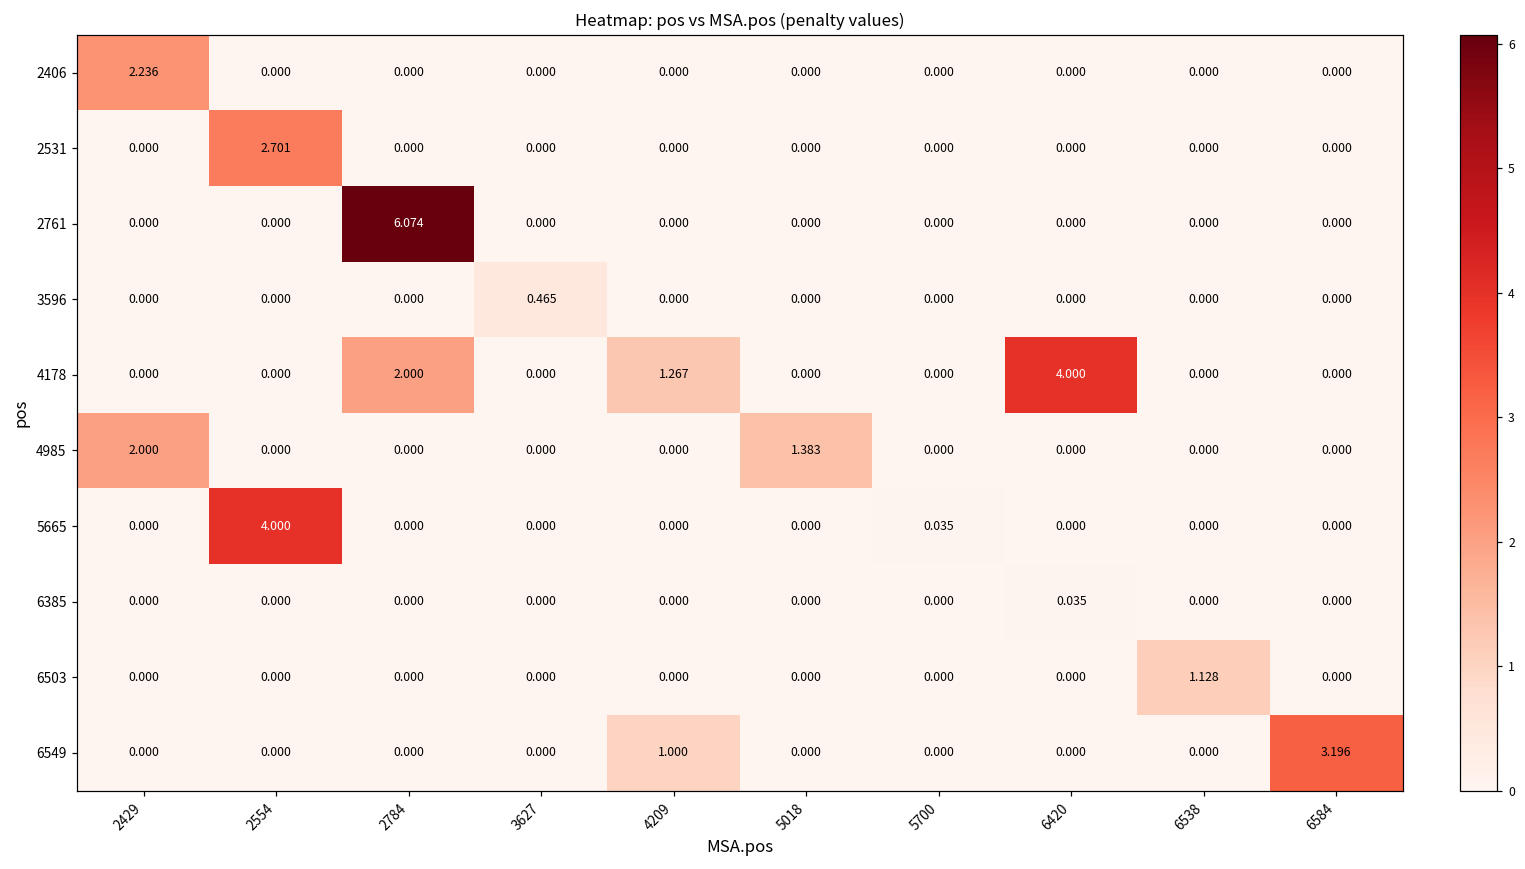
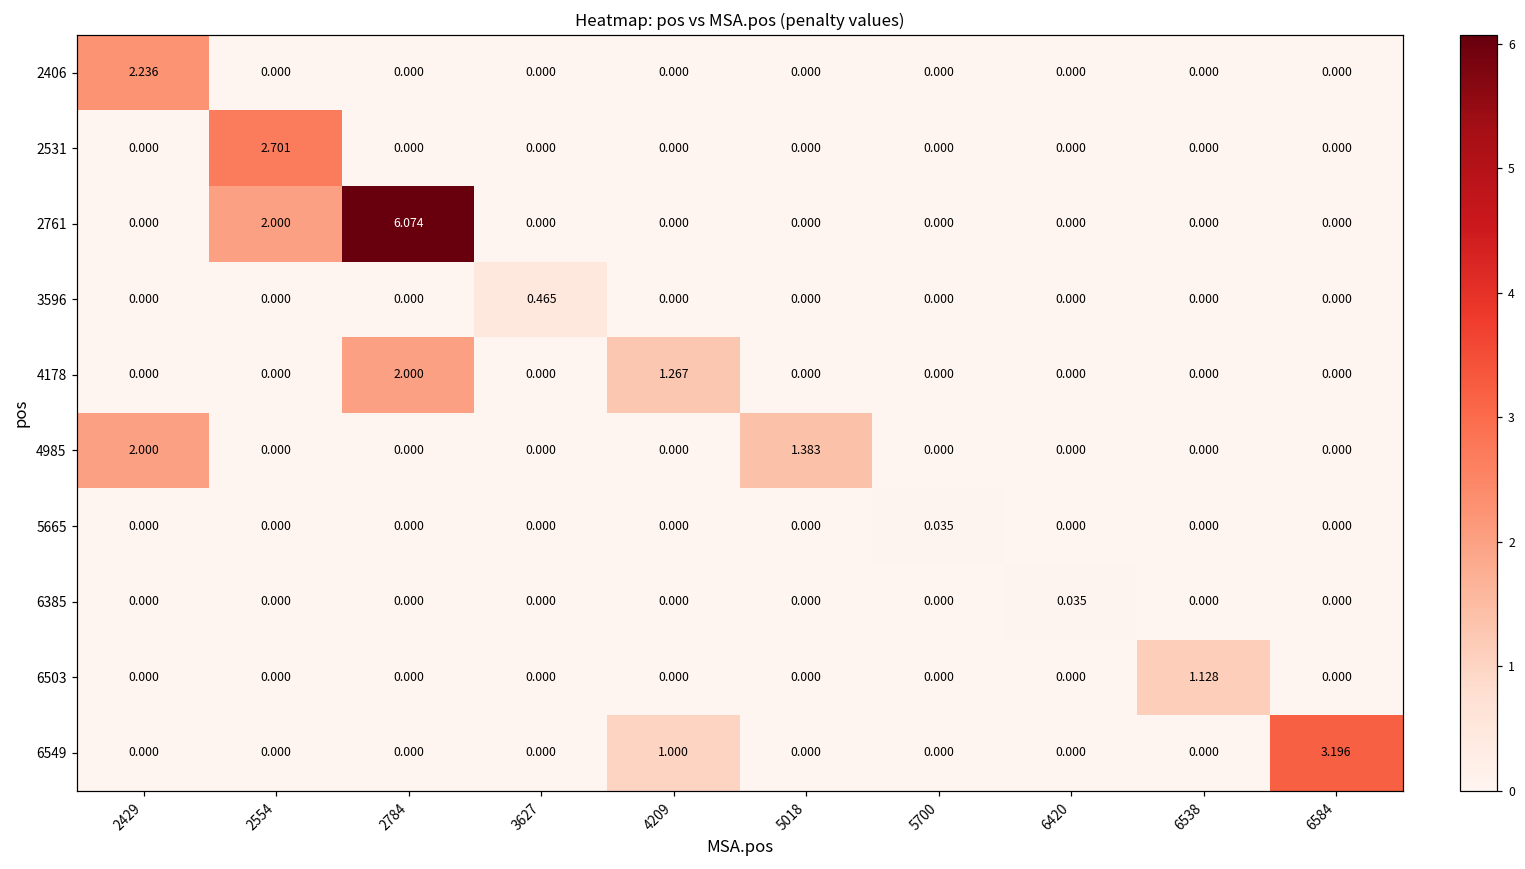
2761, 2554: 0.000 -> 2.000
4178, 6420: 4.000 -> 0.000
5665, 2554: 4.000 -> 0.000
